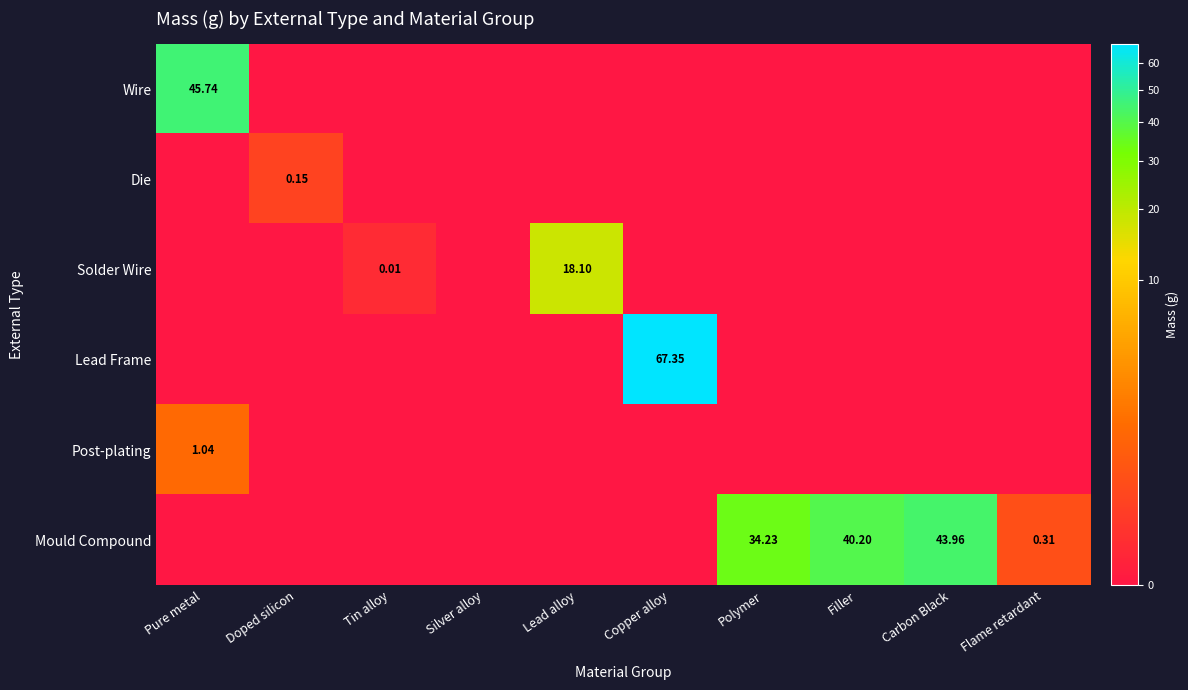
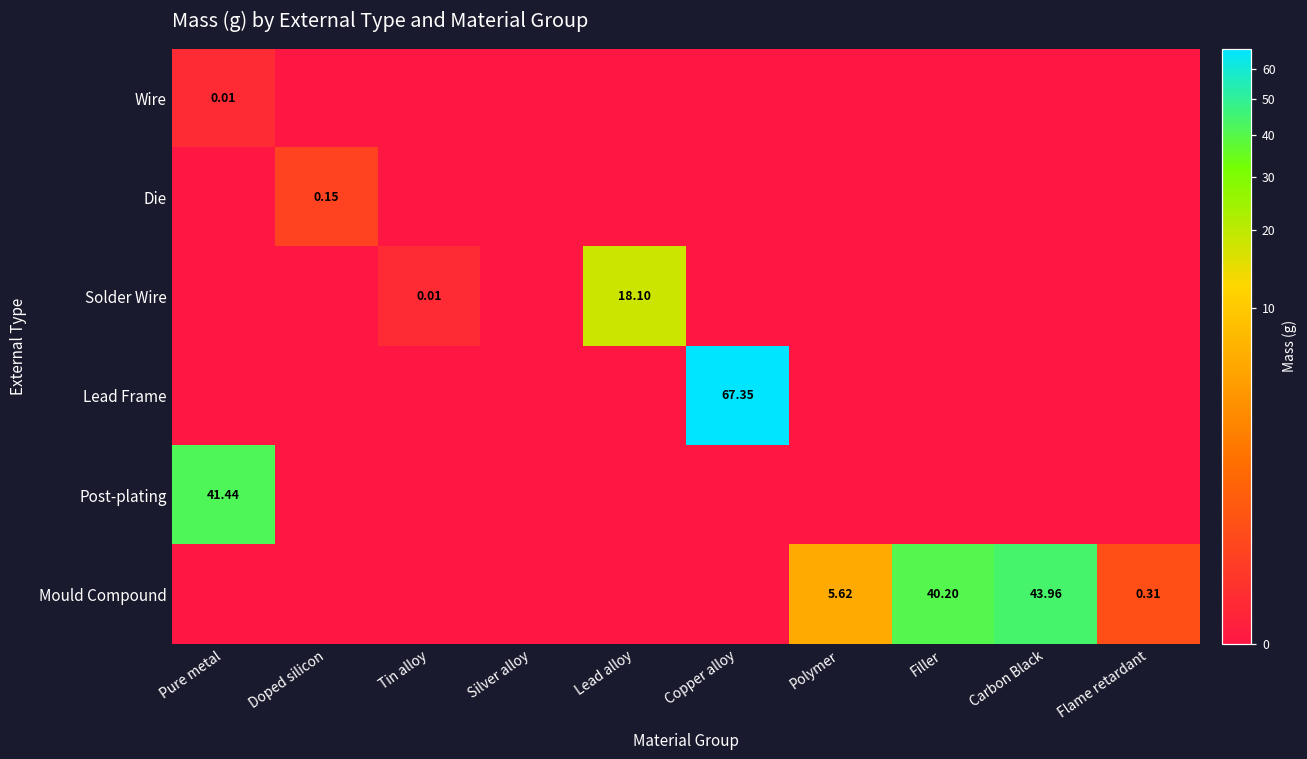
Wire, Pure metal: 45.74 -> 0.01
Post-plating, Pure metal: 1.04 -> 41.44
Mould Compound, Polymer: 34.23 -> 5.62
